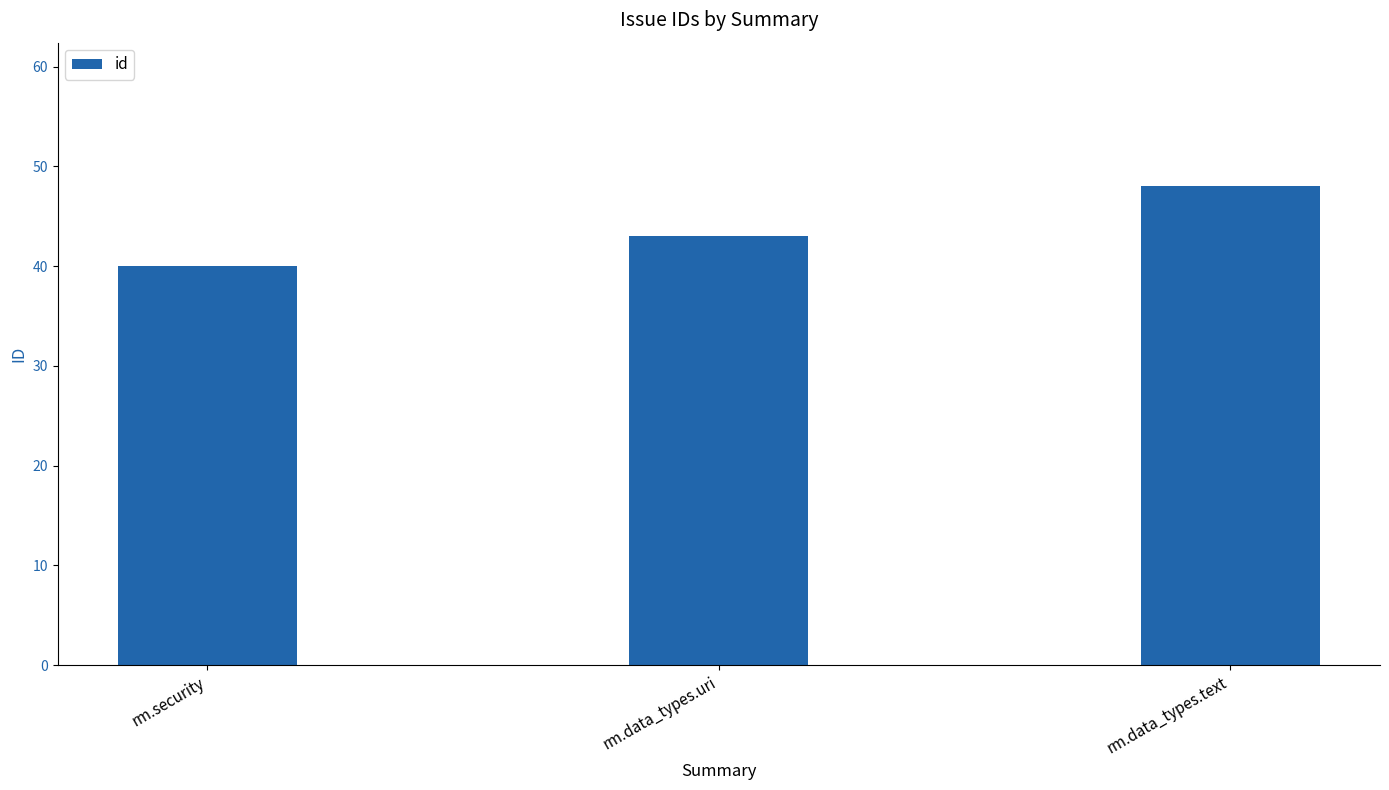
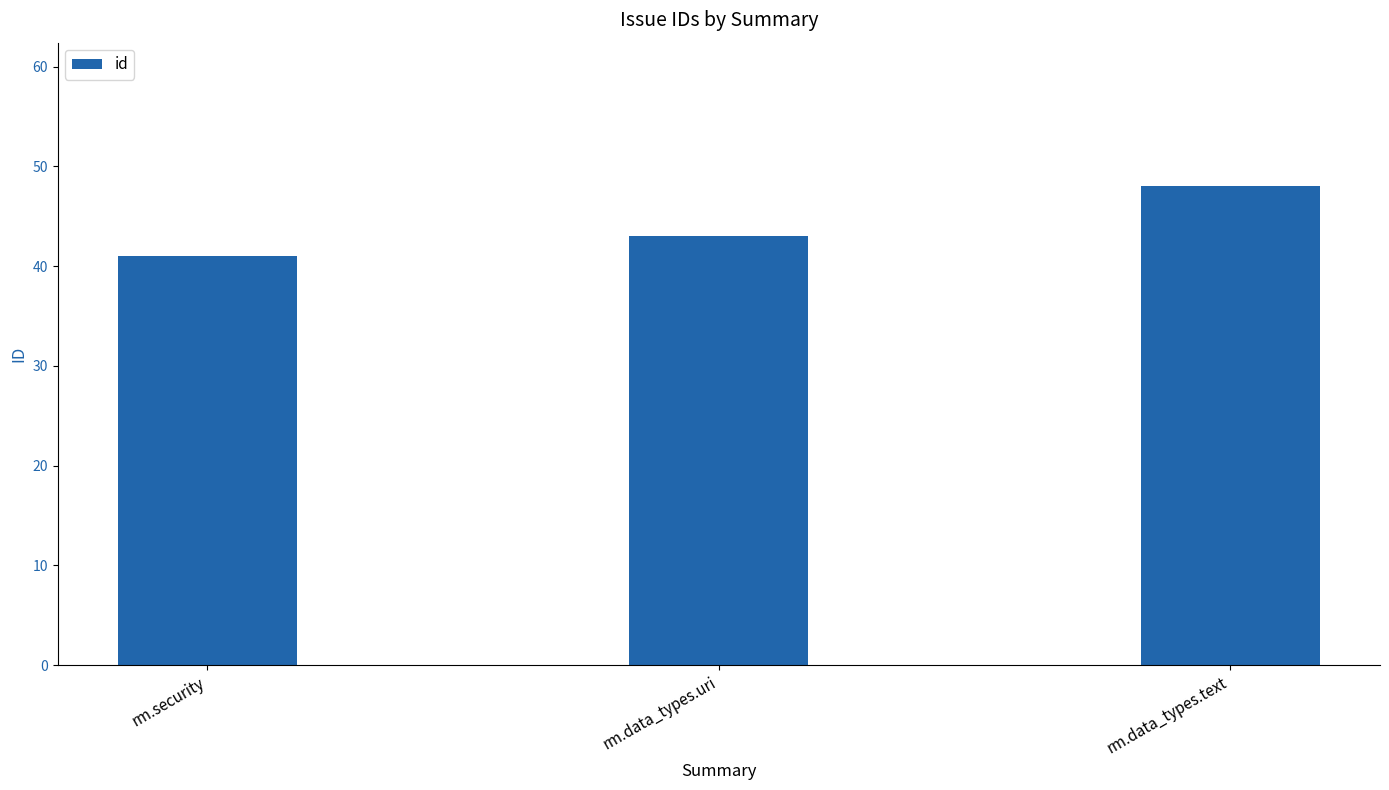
rm.security: 40 -> 41
